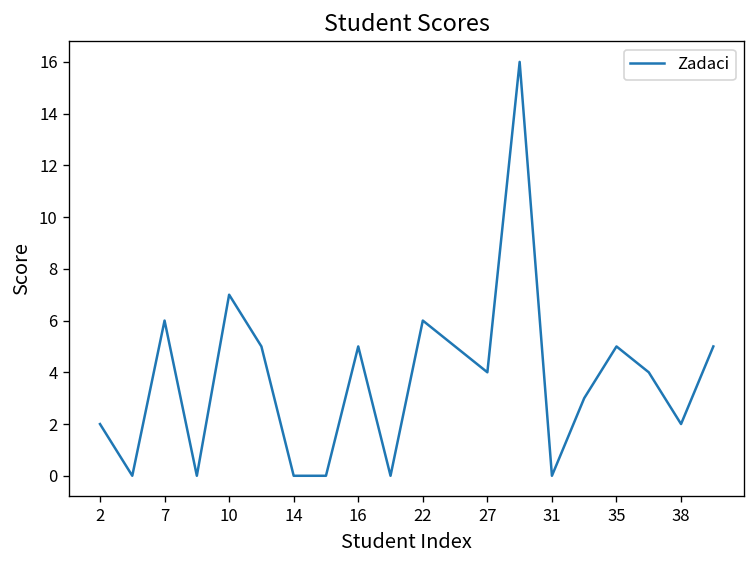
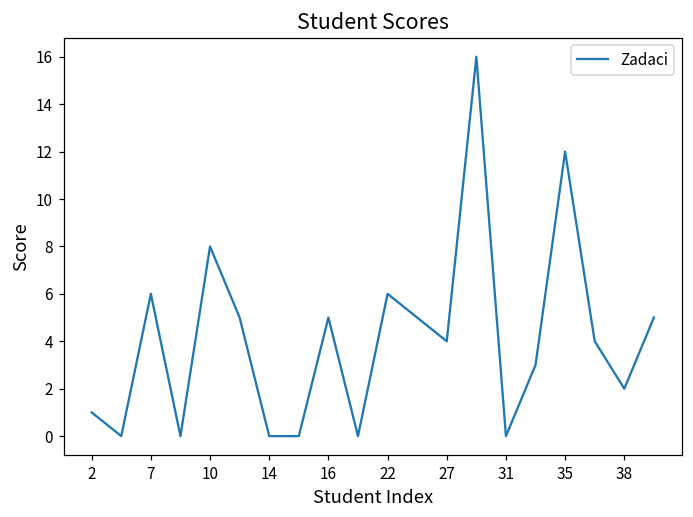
2: 2 -> 1
10: 7 -> 8
35: 5 -> 12
